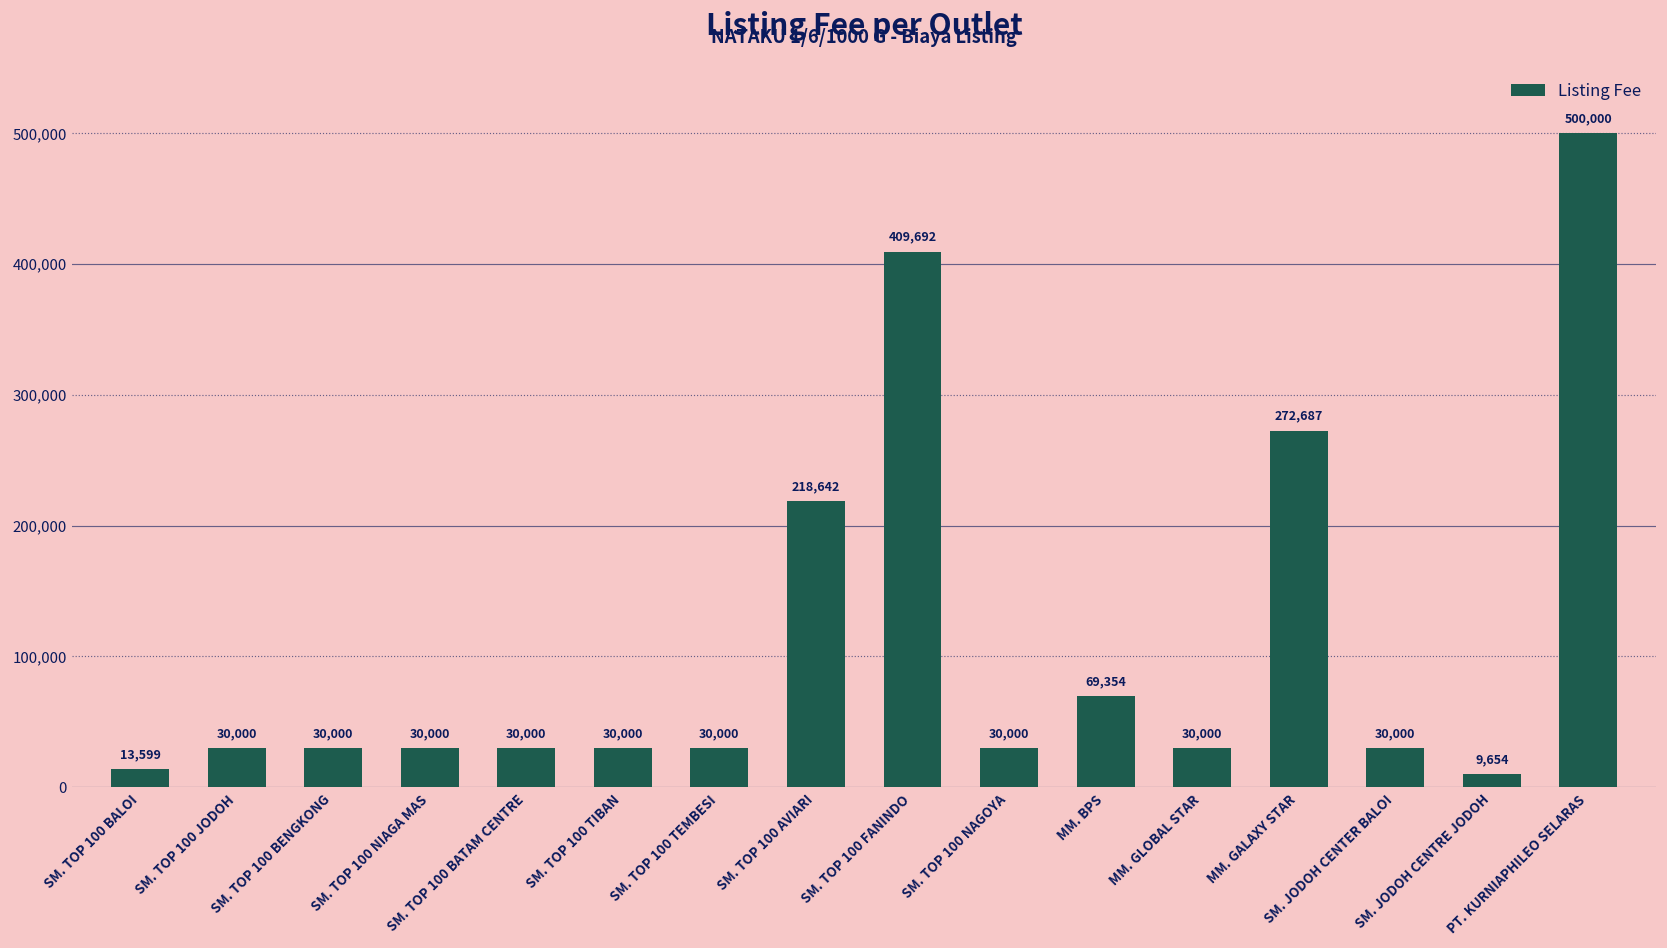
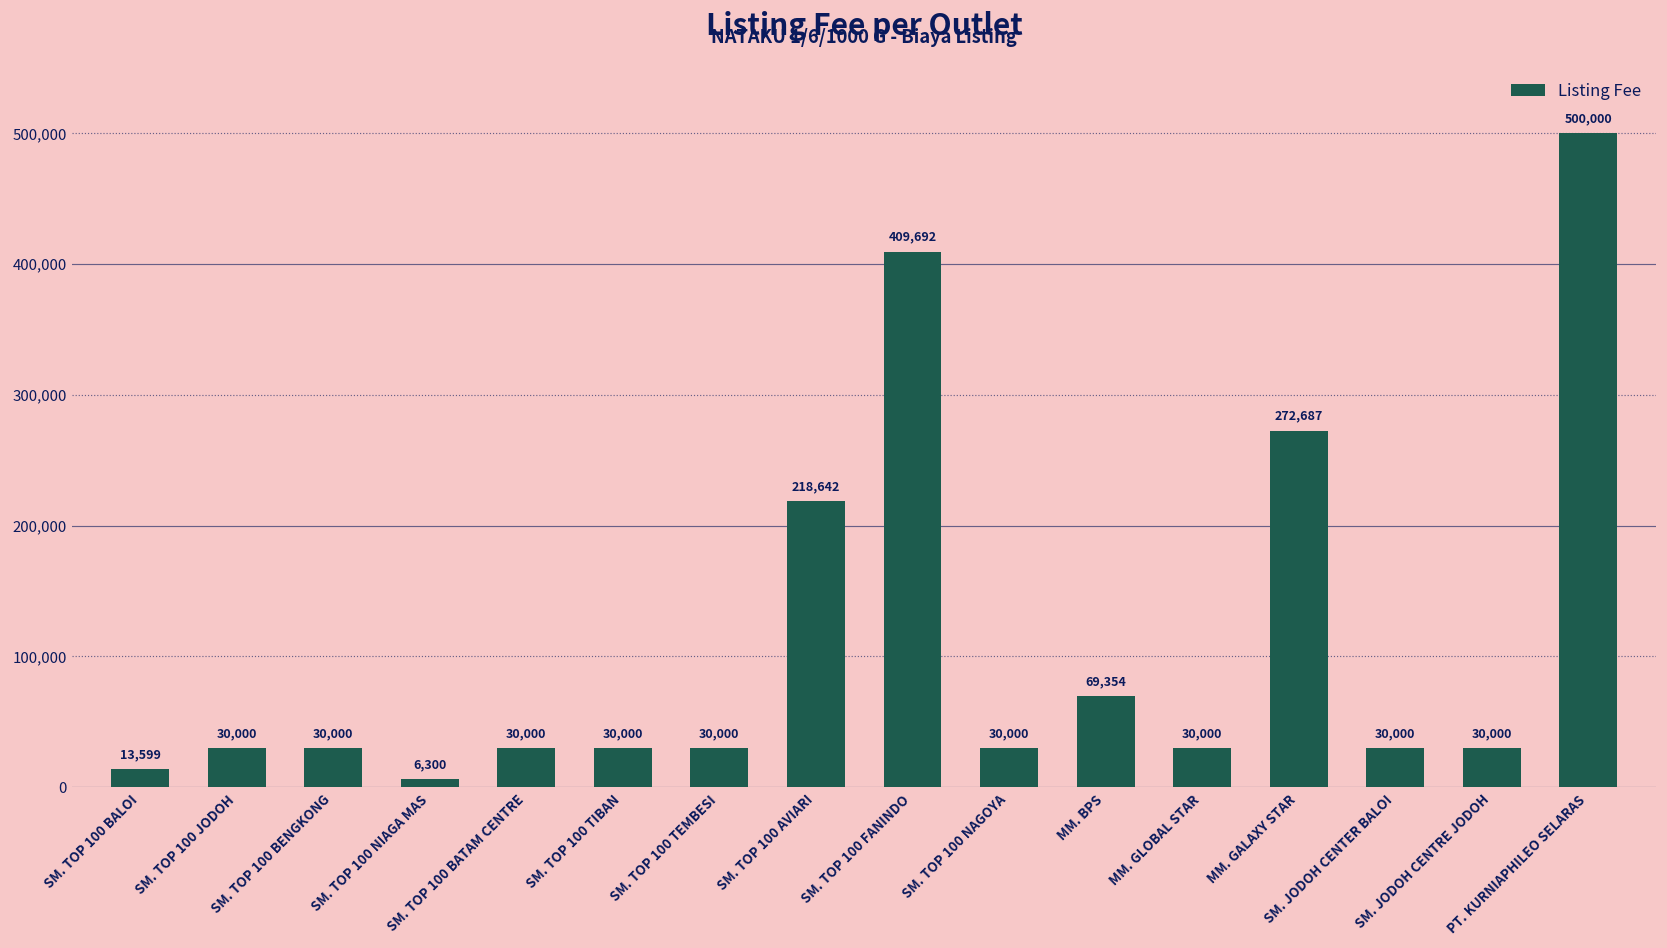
SM. TOP 100 NIAGA MAS: 30,000 -> 6,300
SM. JODOH CENTRE JODOH: 9,654 -> 30,000
